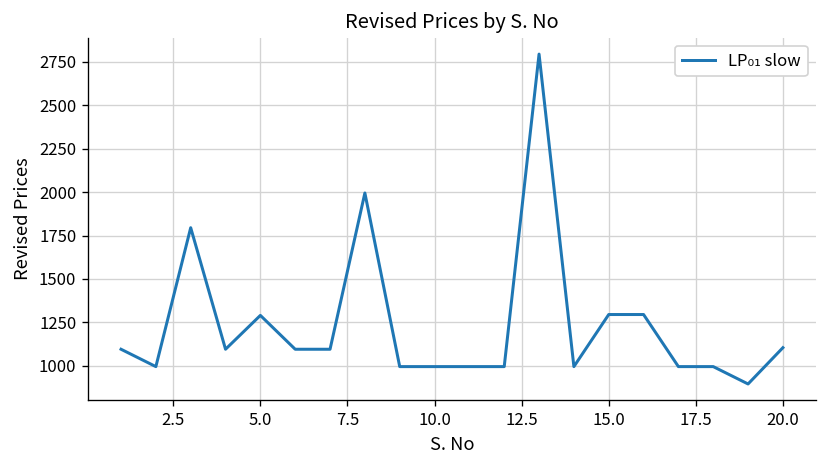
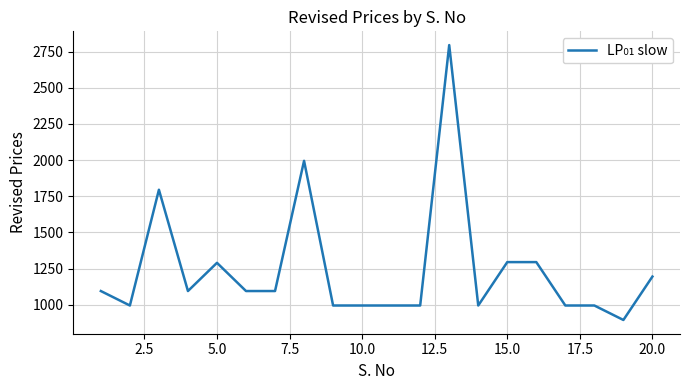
20.0: 1100 -> 1200
